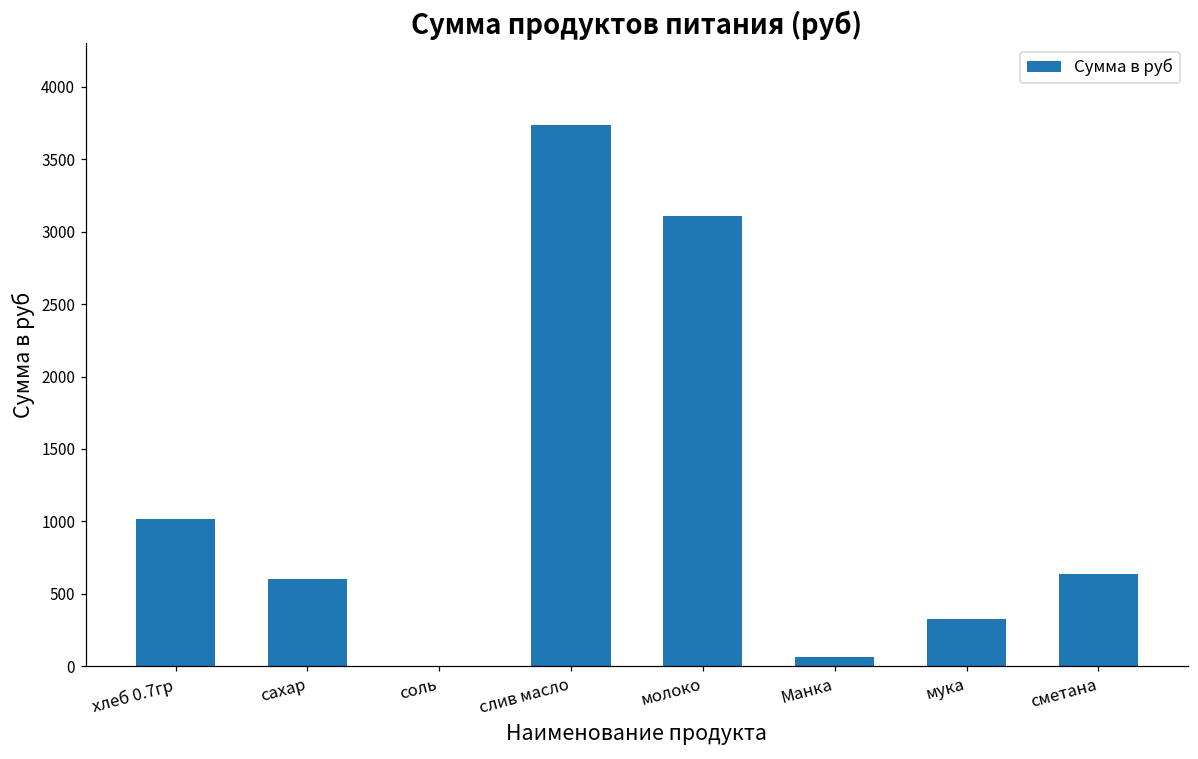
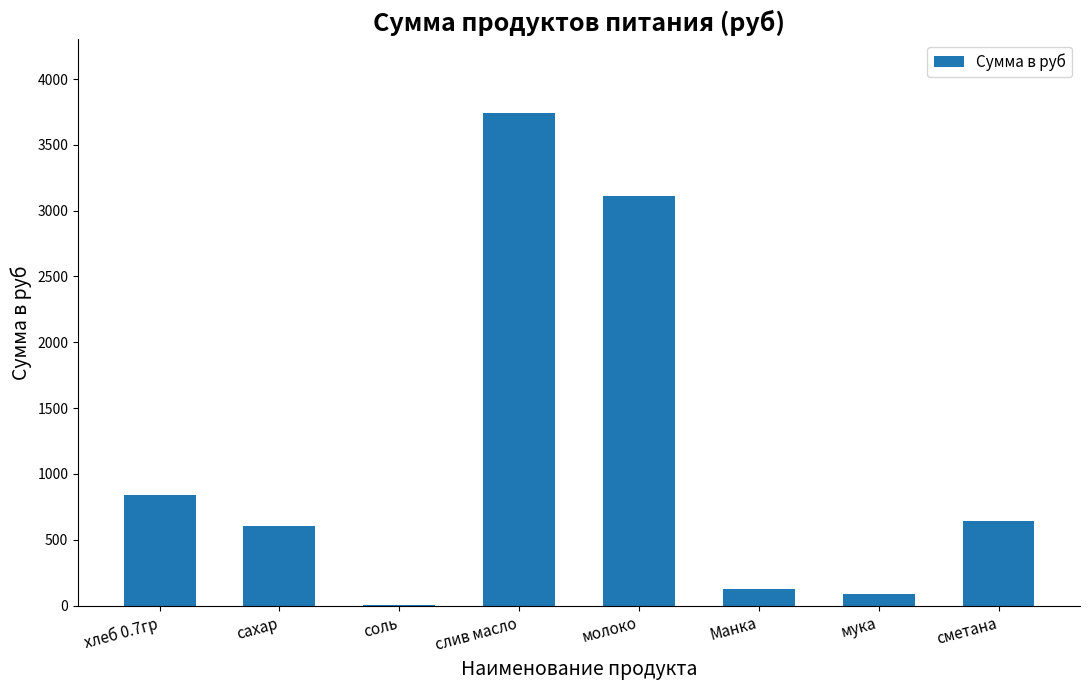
хлеб 0.7гр: 1010 -> 840
Манка: 60 -> 120
мука: 320 -> 90
